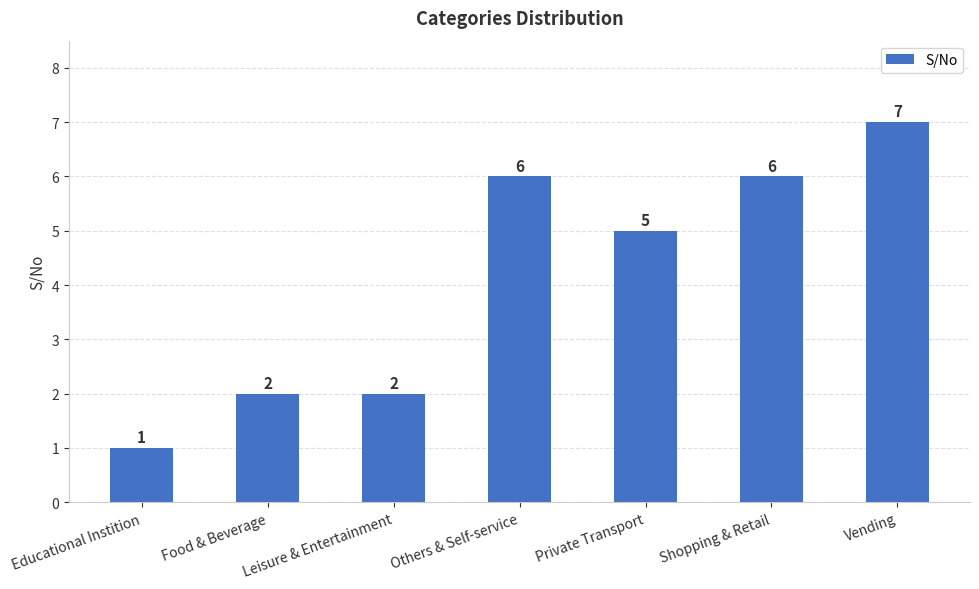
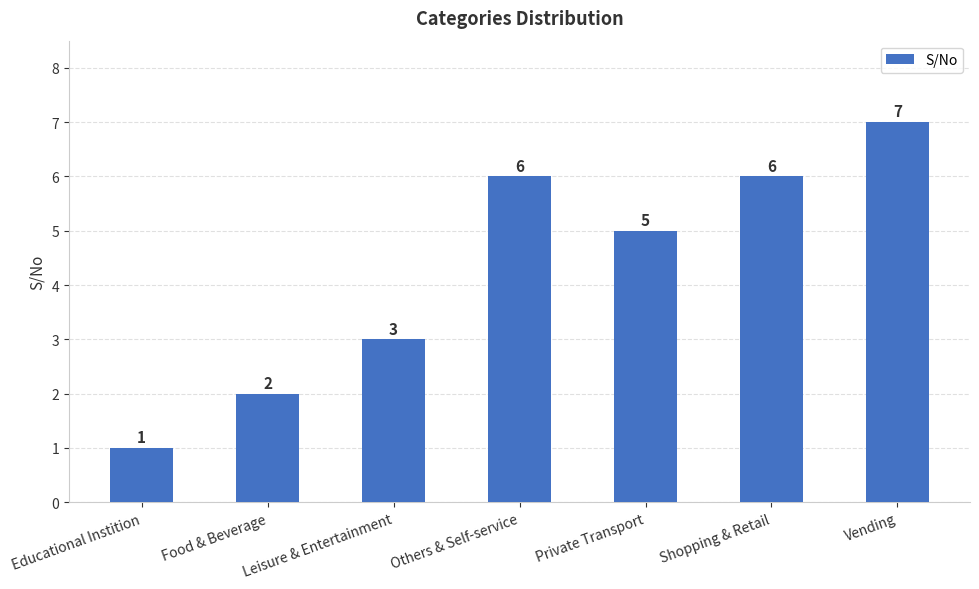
Leisure & Entertainment: 2 -> 3
